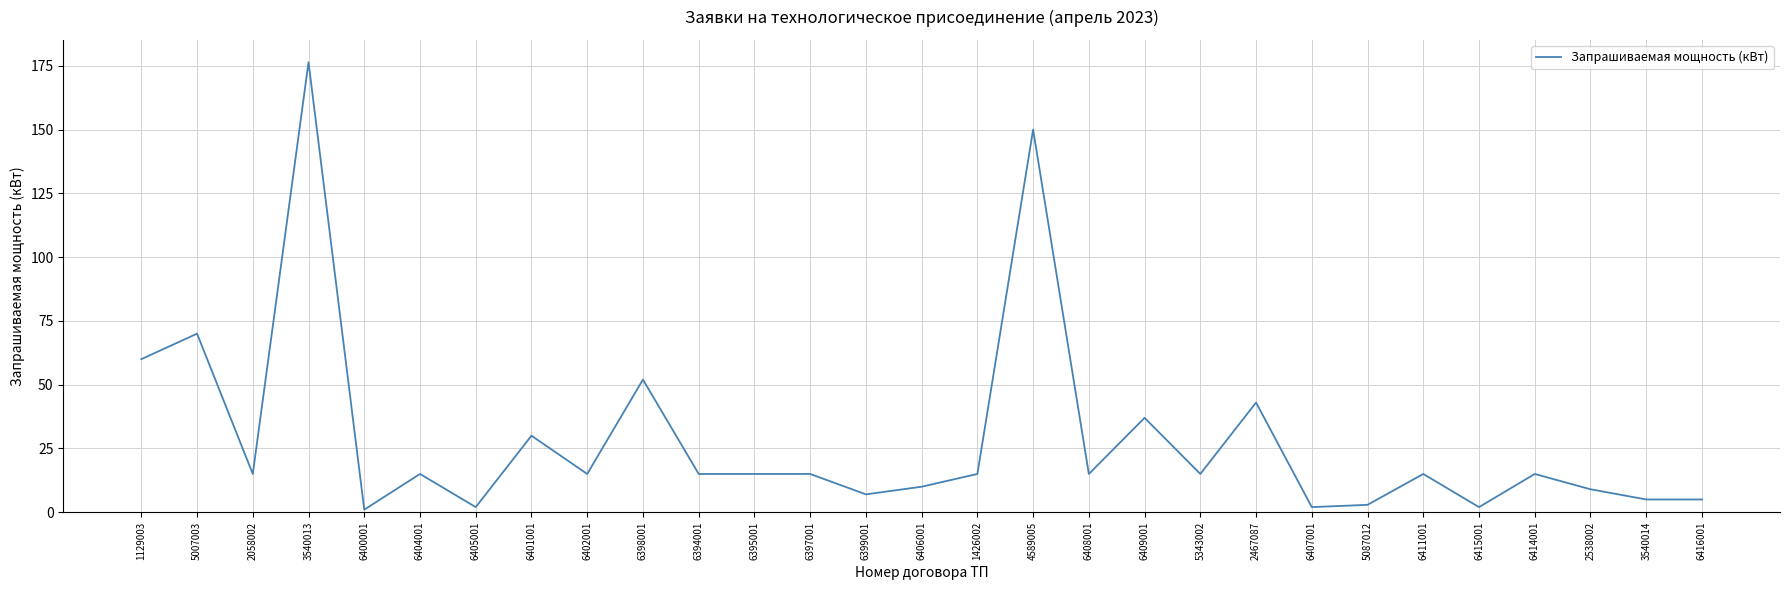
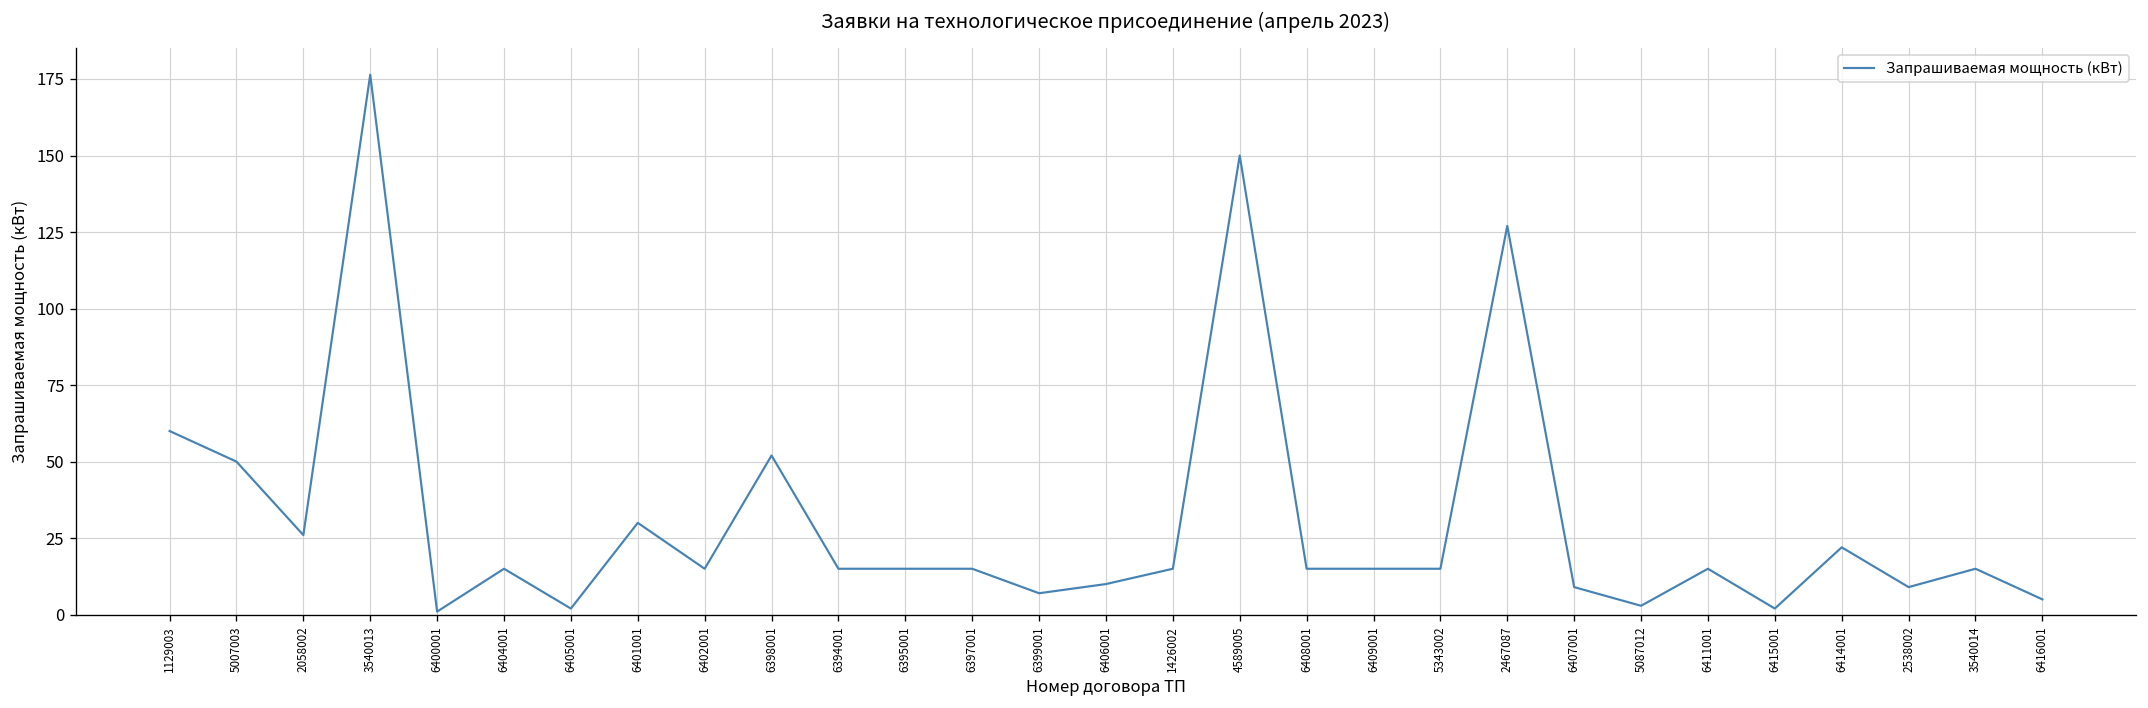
5007003: 70 -> 50
2058002: 15 -> 26
6409001: 37 -> 15
2467087: 43 -> 127
6407001: 2 -> 9
6414001: 15 -> 22
3540014: 5 -> 15
